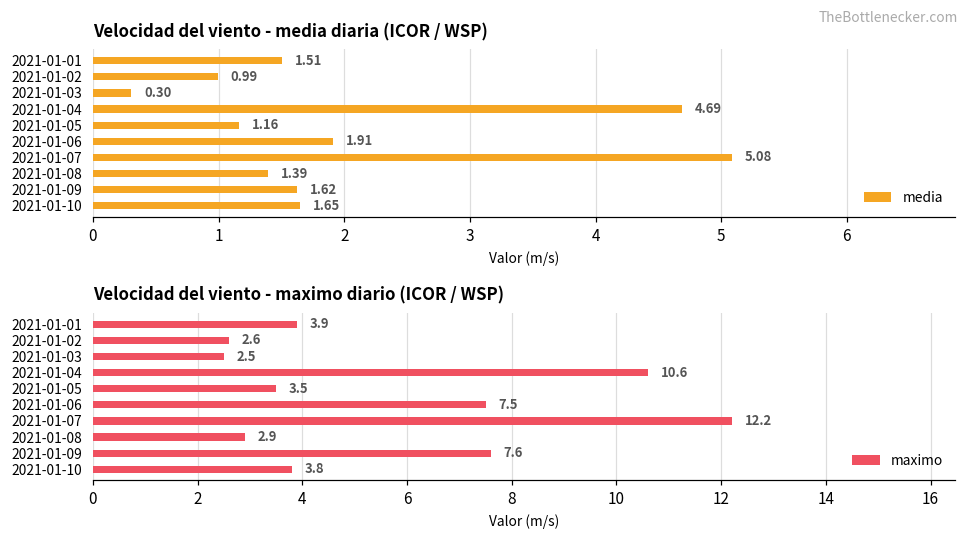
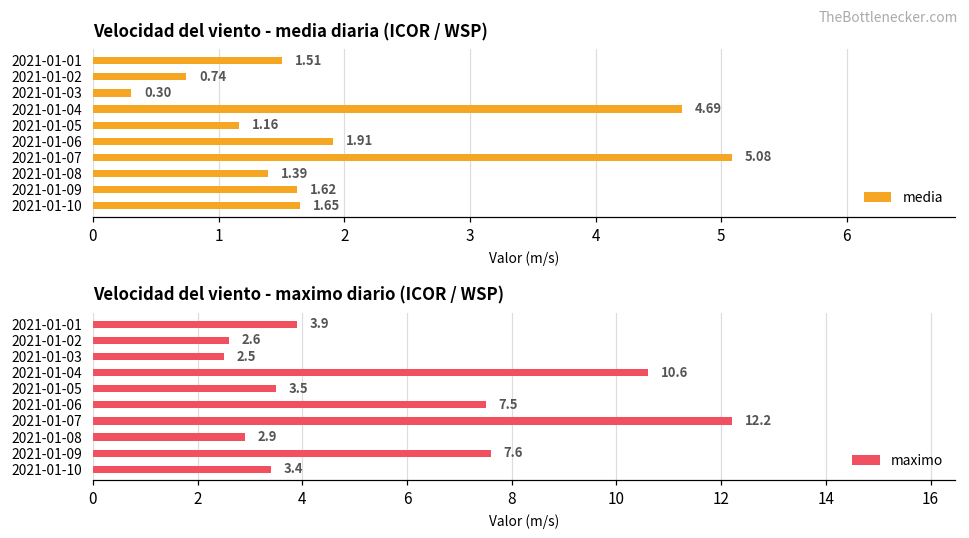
Velocidad del viento - media diaria (ICOR / WSP), 2021-01-02: 0.99 -> 0.74
Velocidad del viento - maximo diario (ICOR / WSP), 2021-01-10: 3.8 -> 3.4
